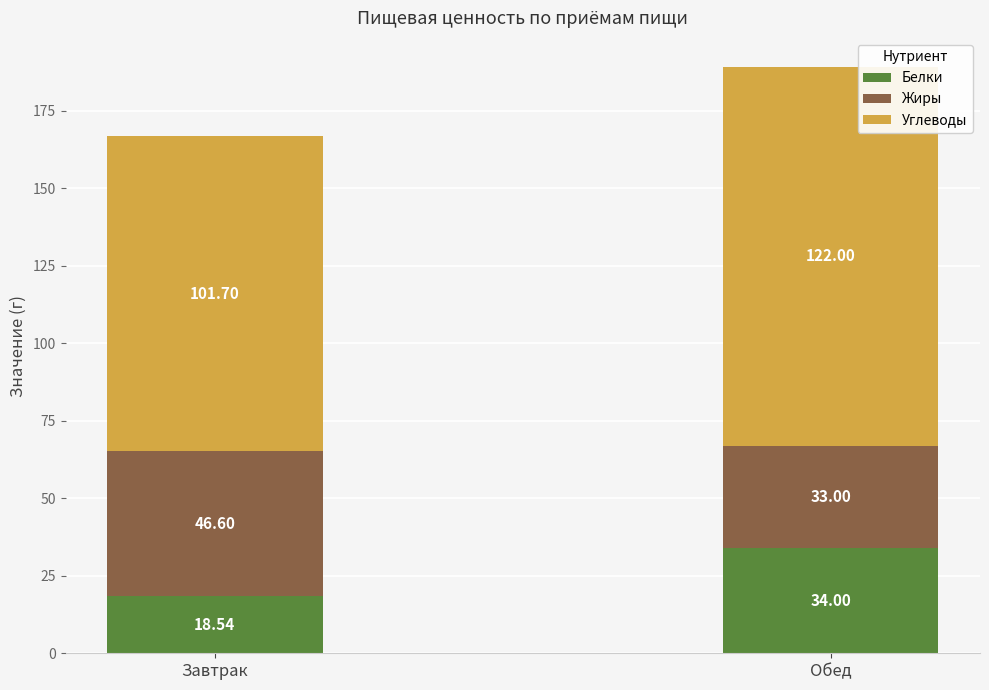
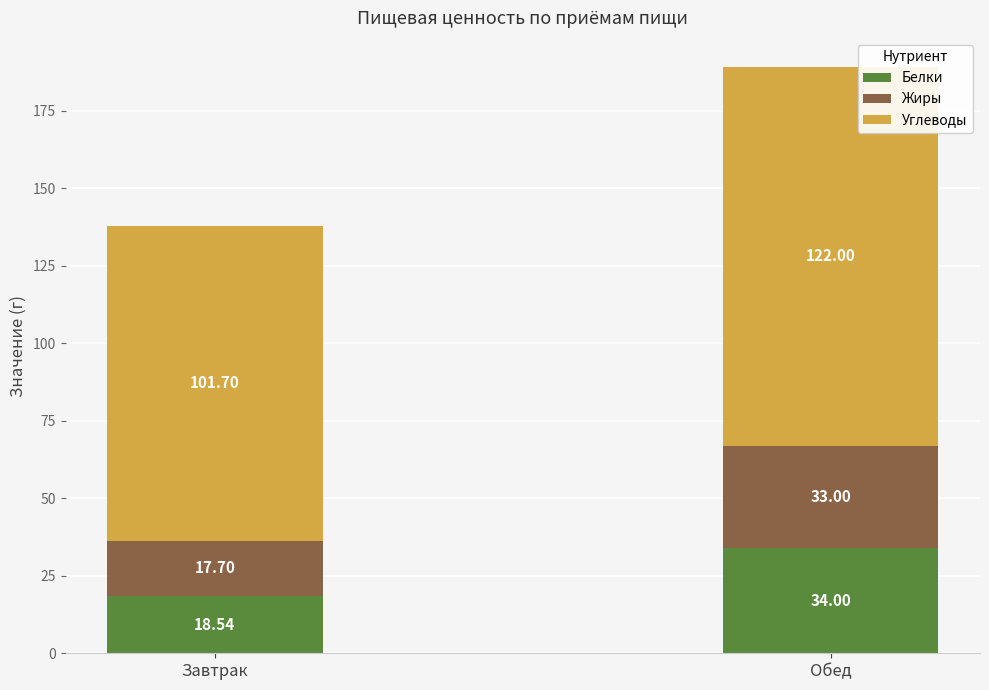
Жиры, Завтрак: 46.60 -> 17.70
